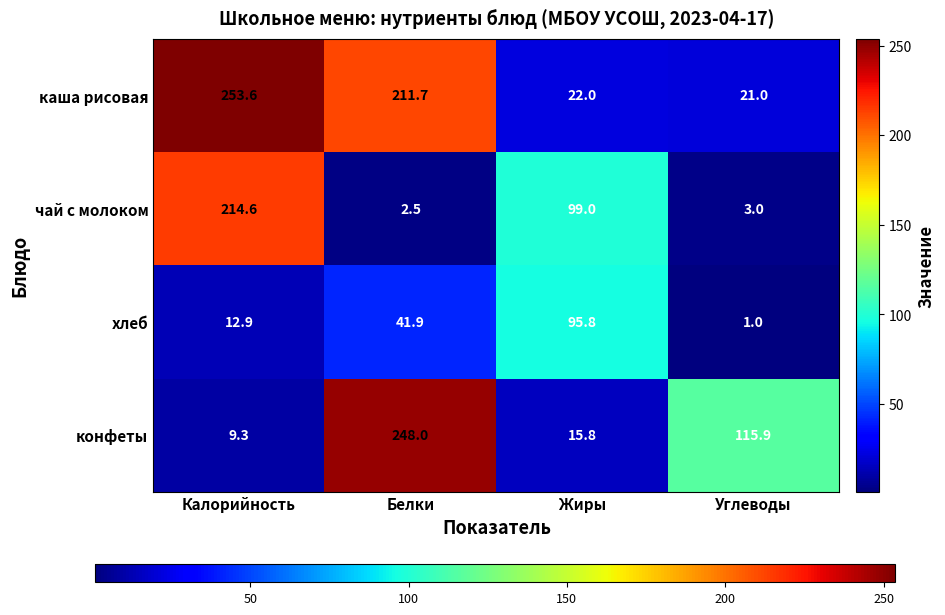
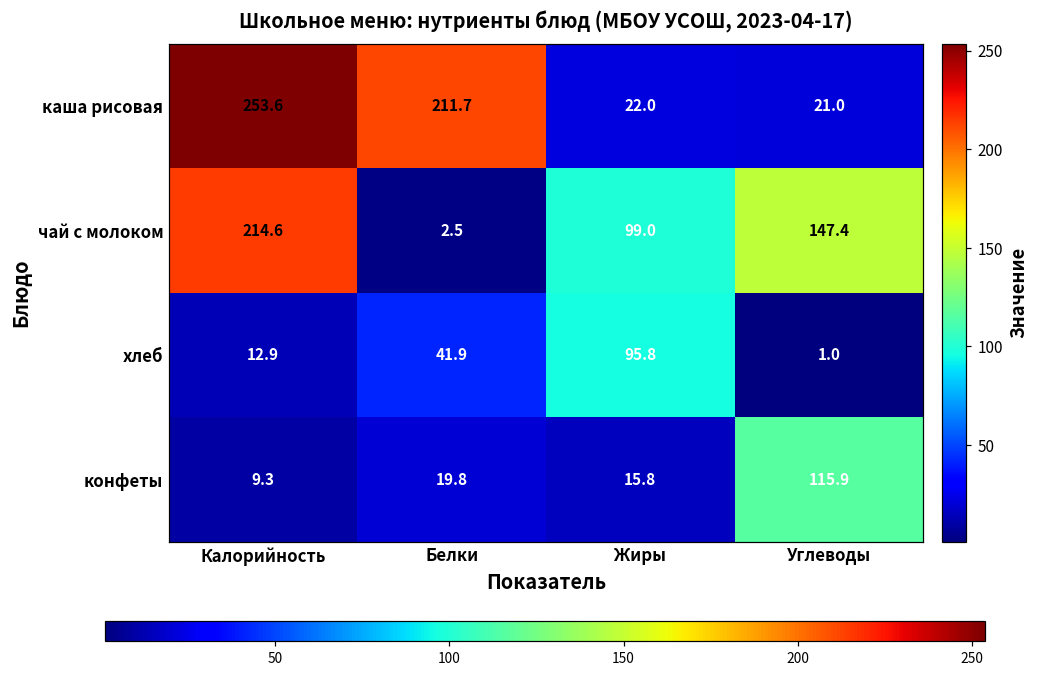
чай с молоком, Углеводы: 3.0 -> 147.4
конфеты, Белки: 248.0 -> 19.8
